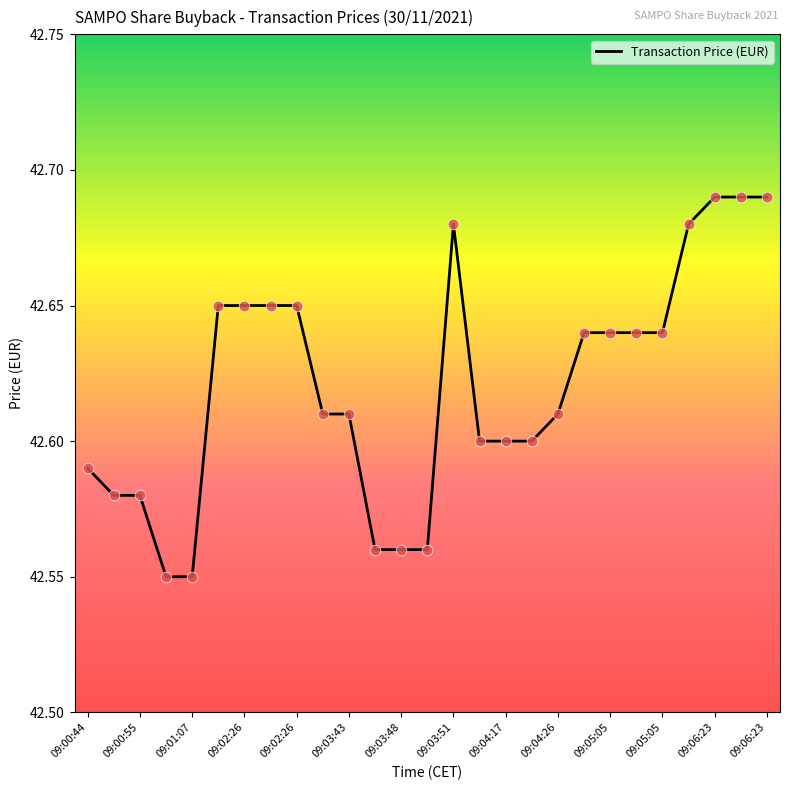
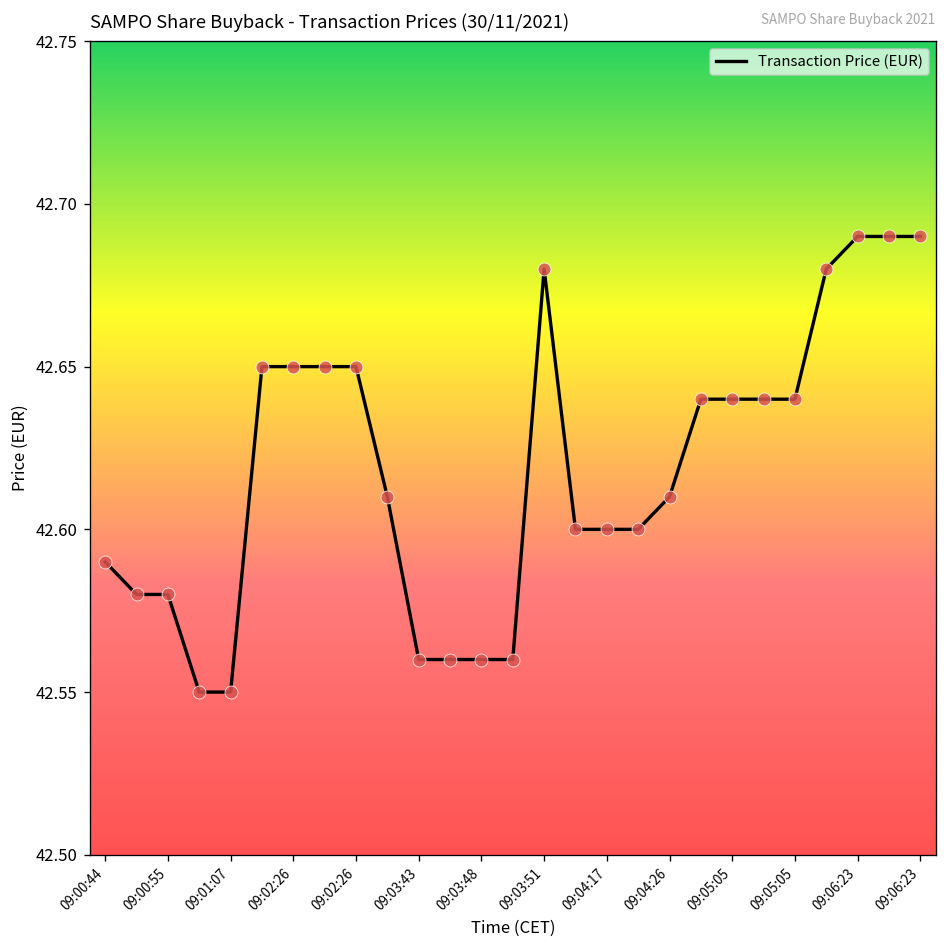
09:03:43: 42.61 -> 42.56
